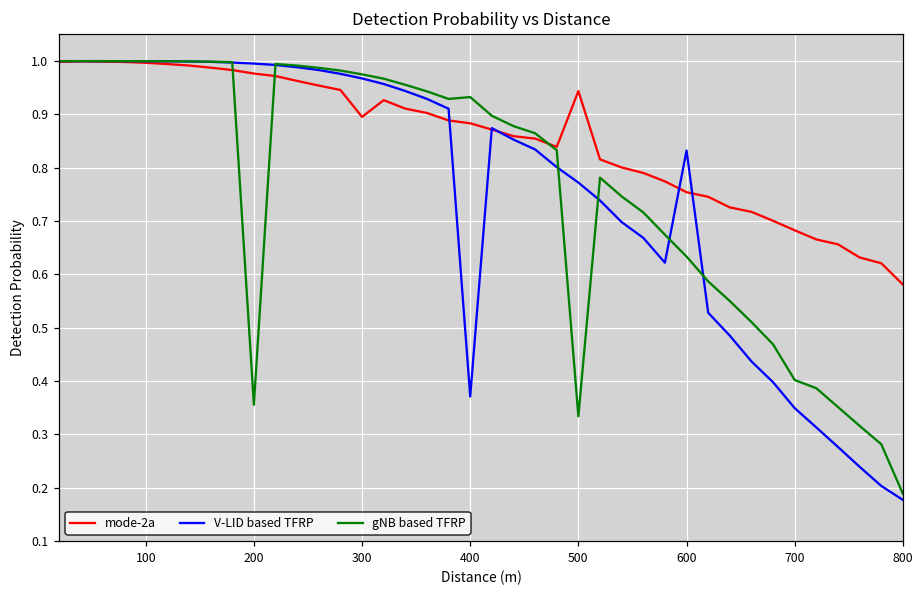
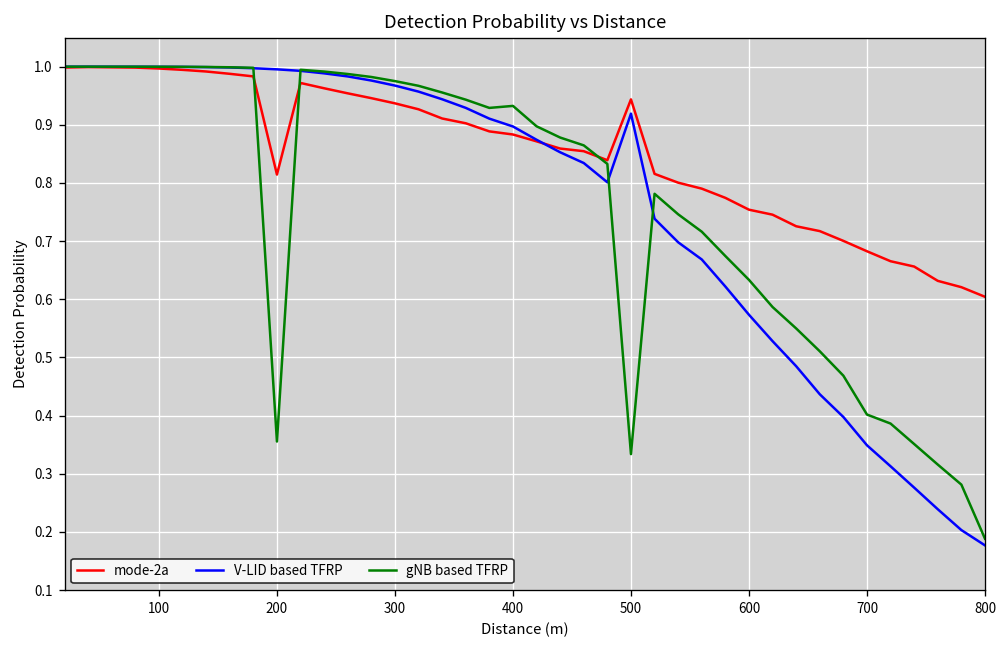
mode-2a, 200: 0.98 -> 0.81
mode-2a, 300: 0.90 -> 0.94
V-LID based TFRP, 400: 0.37 -> 0.90
V-LID based TFRP, 500: 0.77 -> 0.92
V-LID based TFRP, 600: 0.83 -> 0.57
mode-2a, 800: 0.58 -> 0.60
